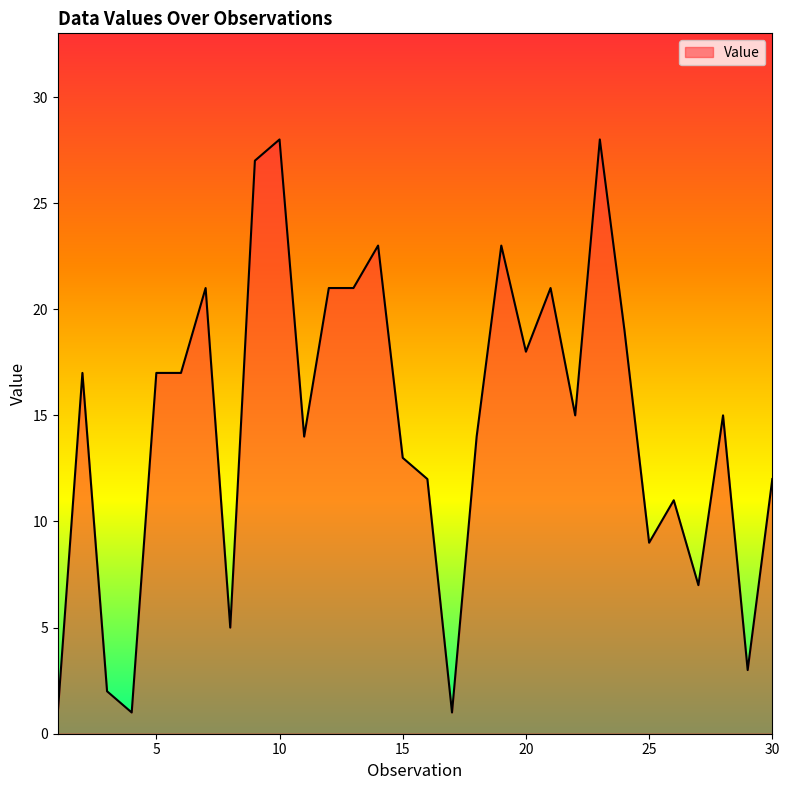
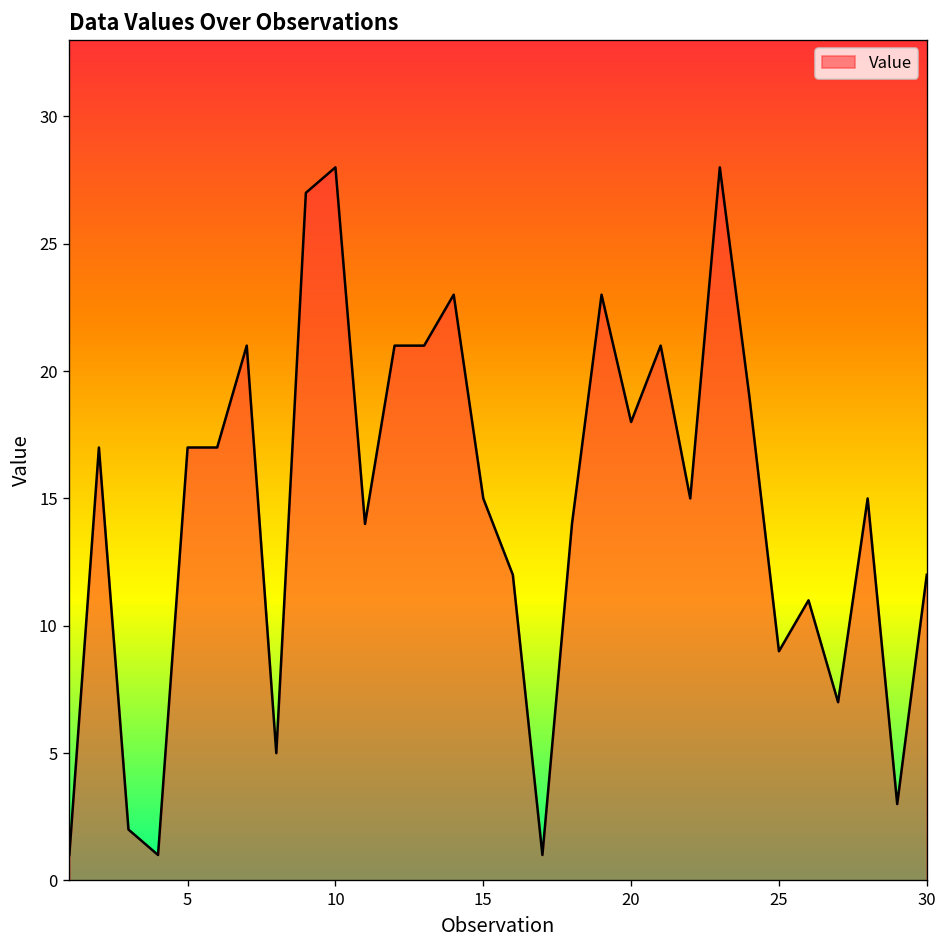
15: 13 -> 15
